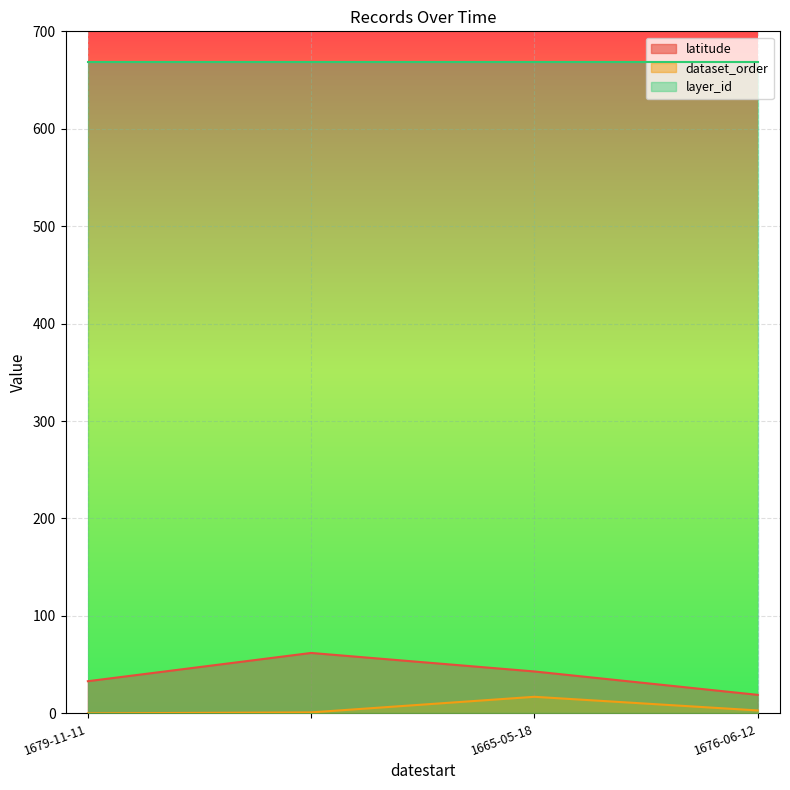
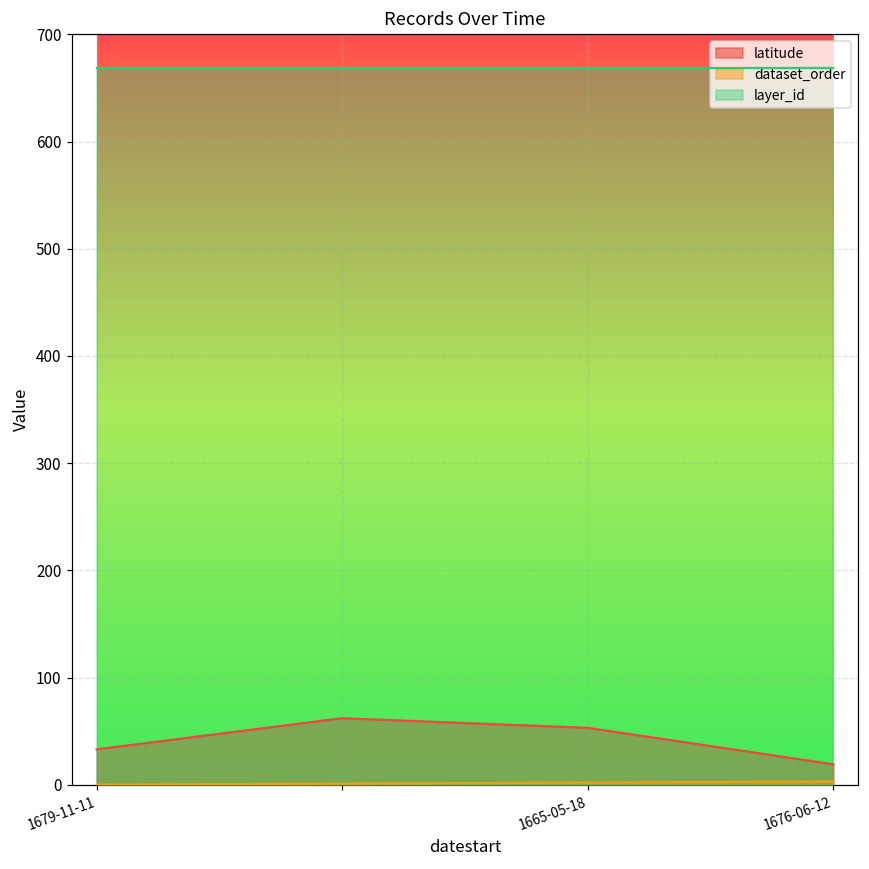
latitude, 1665-05-18: 40 -> 50
dataset_order, 1665-05-18: 20 -> 0
